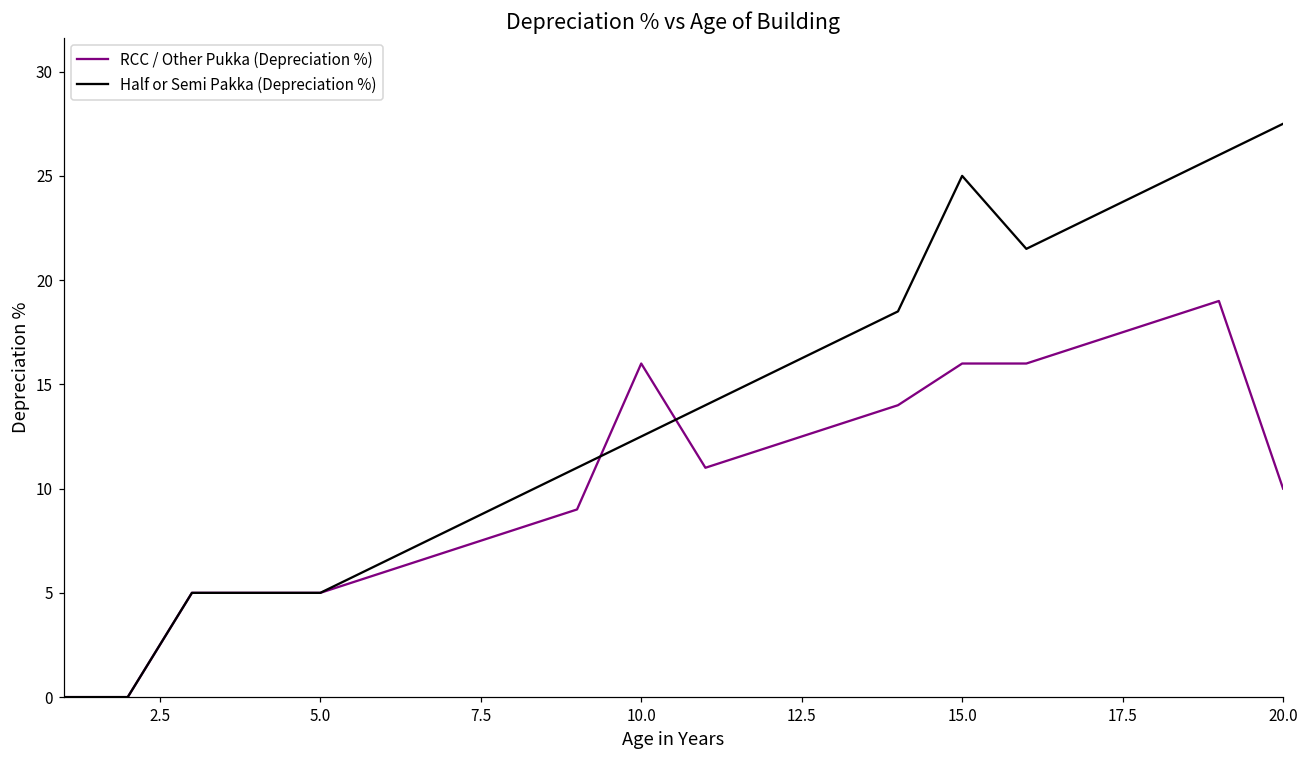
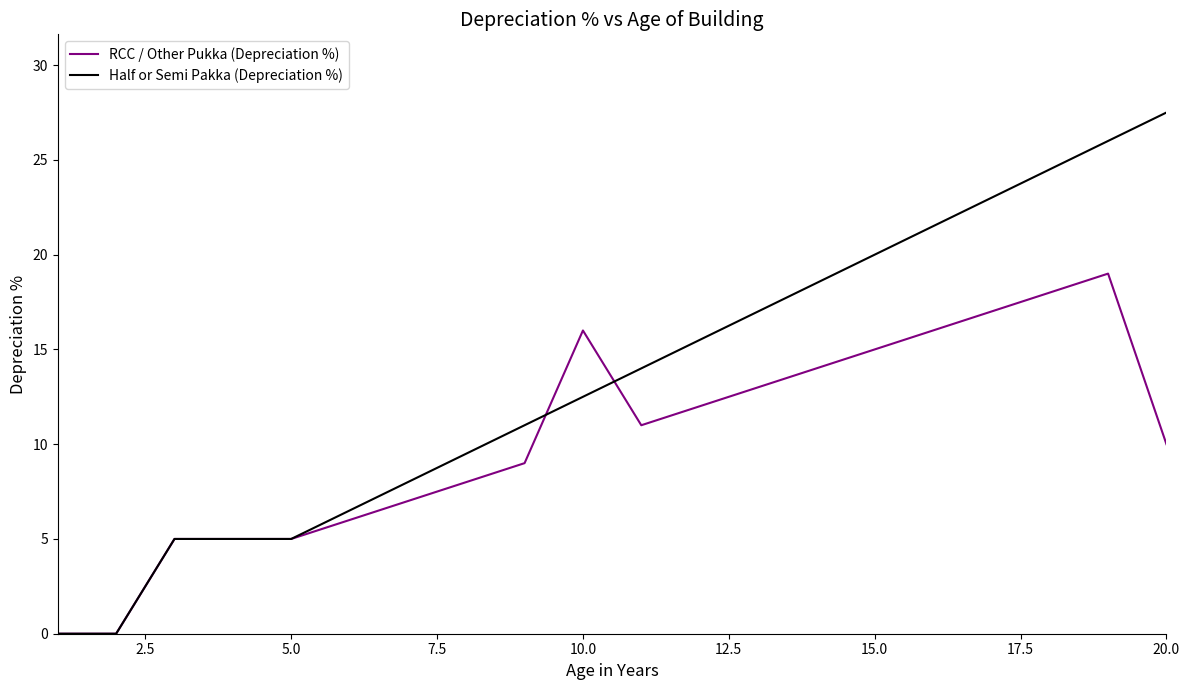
RCC / Other Pukka (Depreciation %), 15.0: 16 -> 15
Half or Semi Pakka (Depreciation %), 15.0: 25 -> 20
